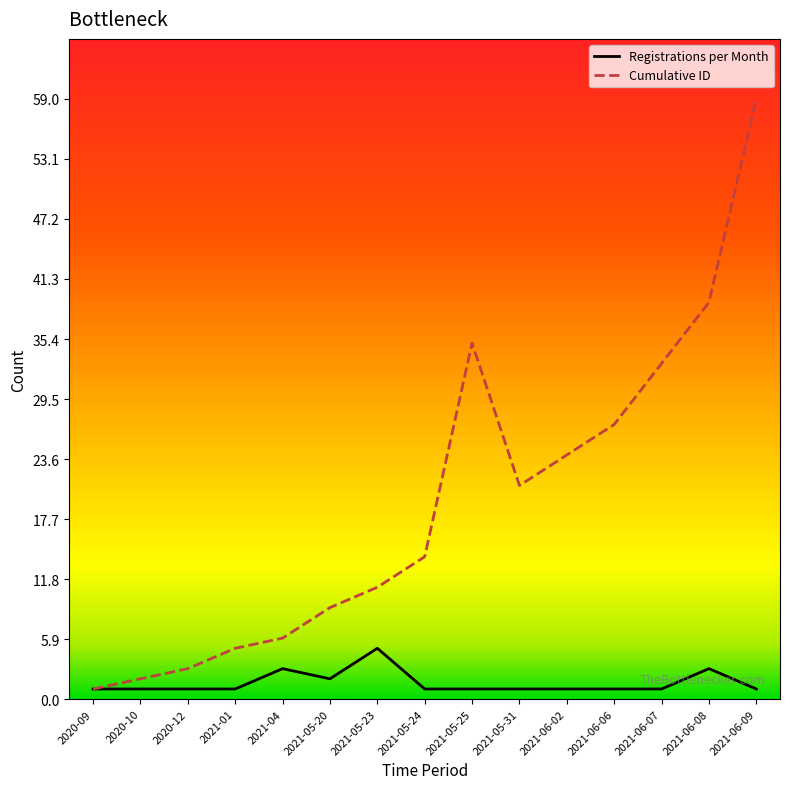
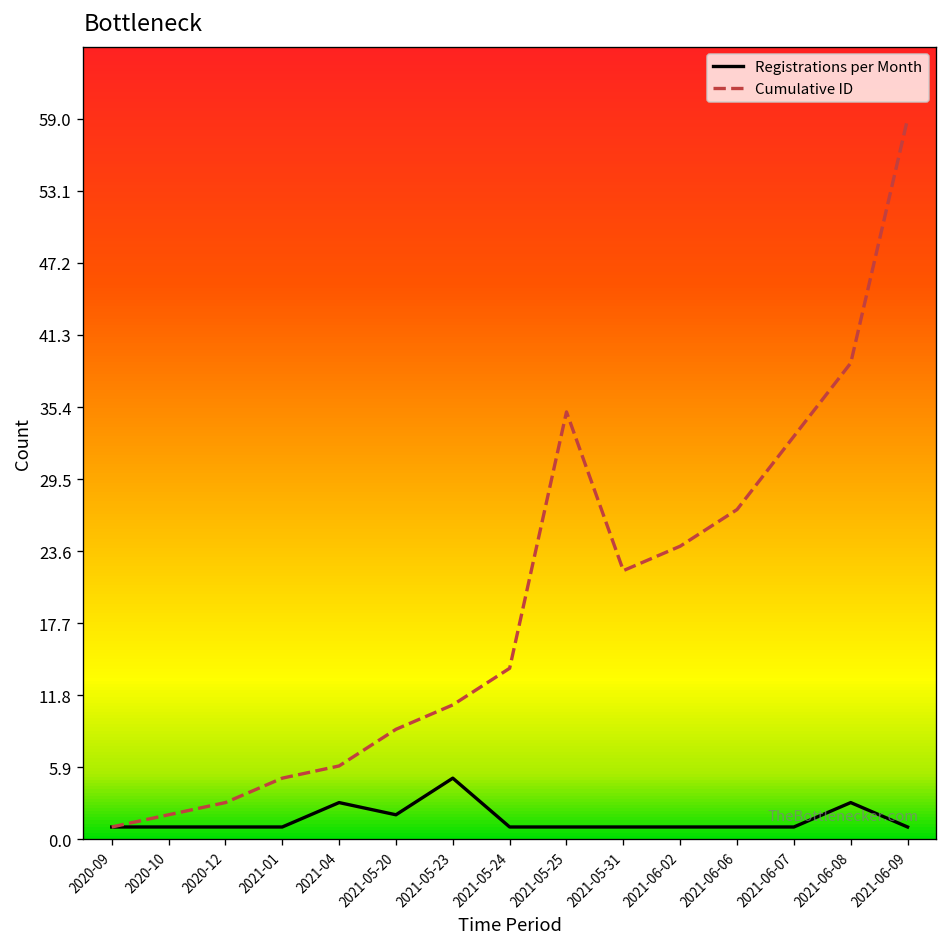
Cumulative ID, 2021-05-31: 21 -> 22
